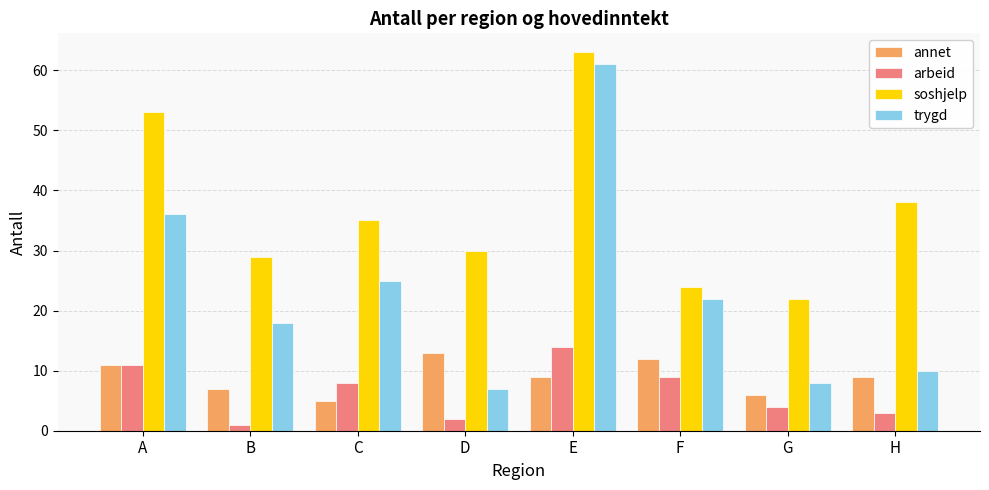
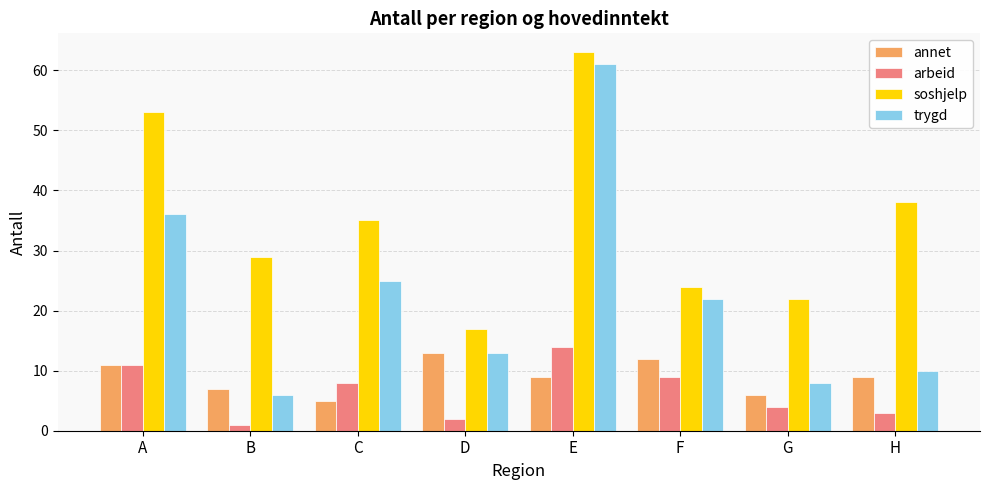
trygd, B: 18 -> 6
soshjelp, D: 30 -> 17
trygd, D: 7 -> 13
